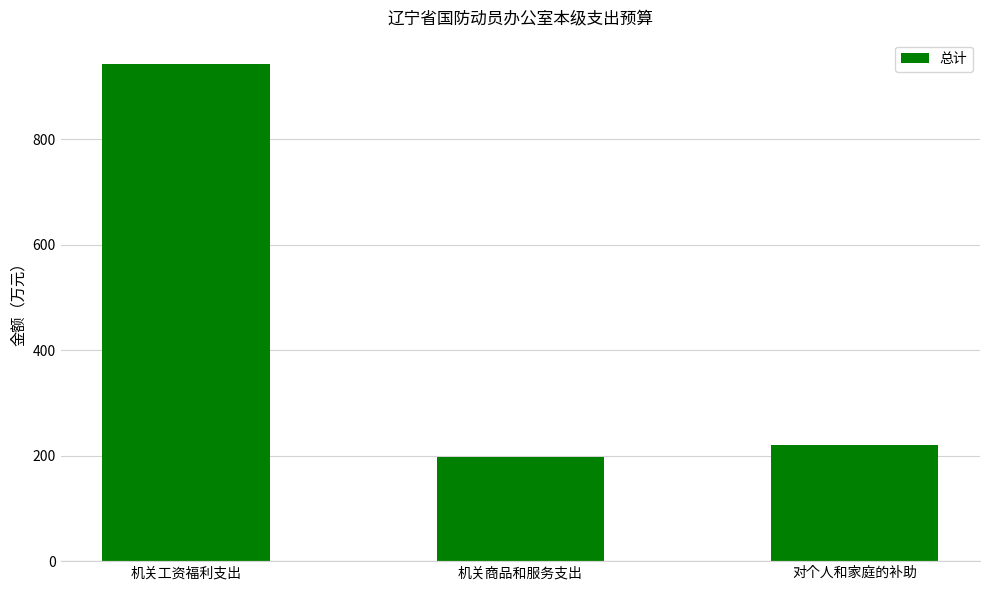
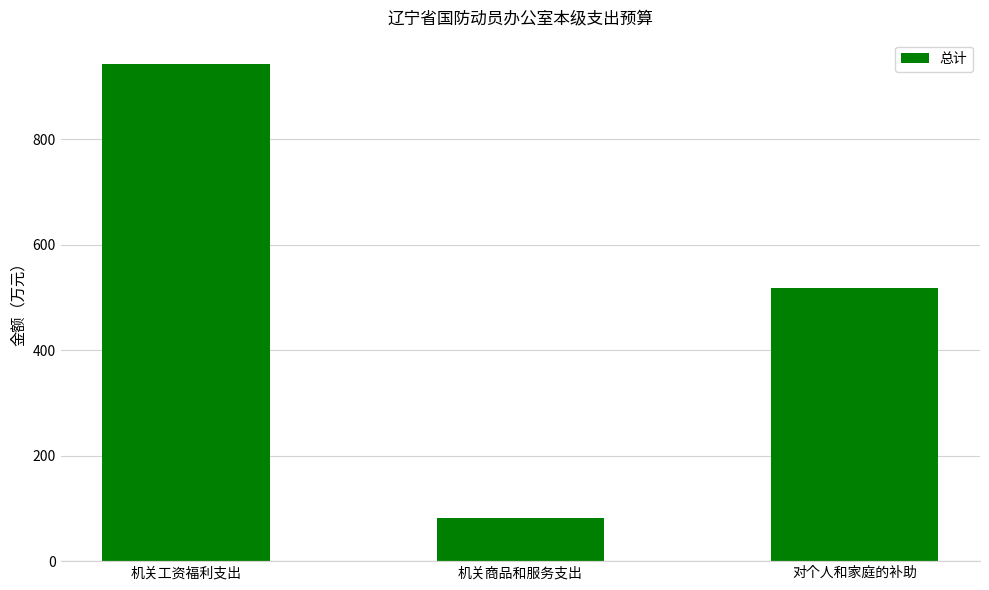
机关商品和服务支出: 200 -> 80
对个人和家庭的补助: 220 -> 520
